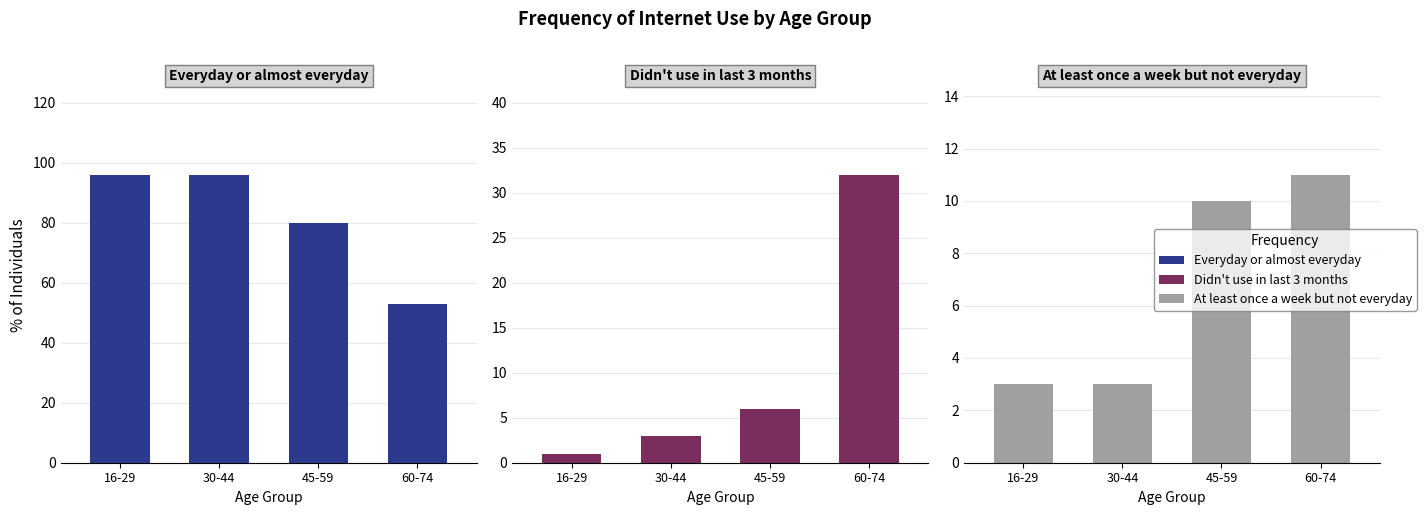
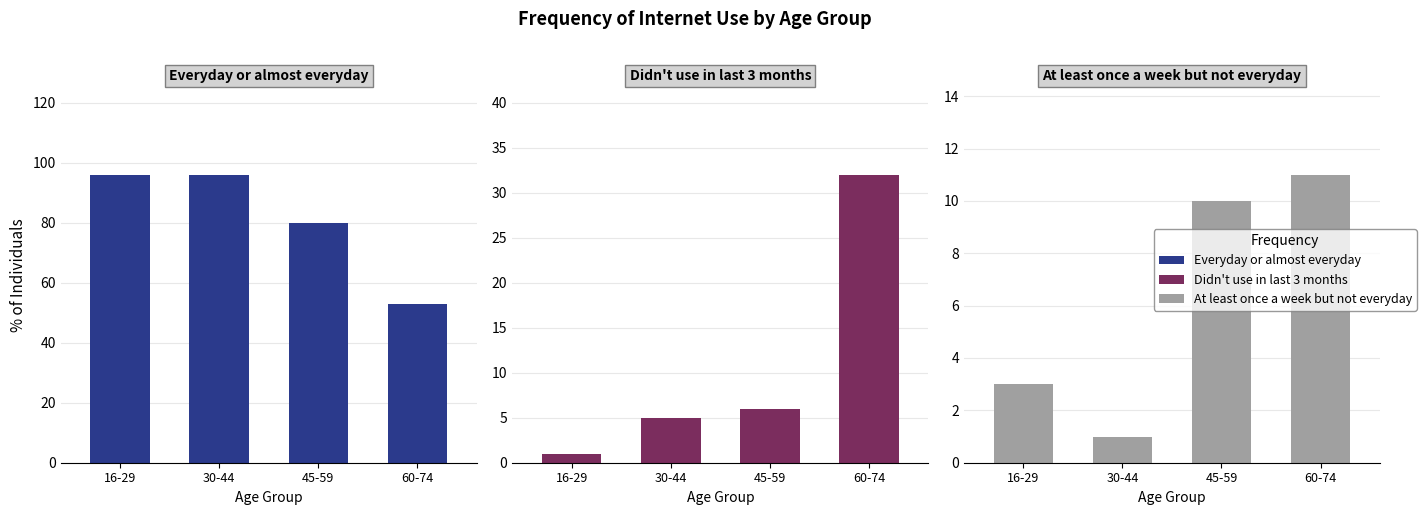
Didn't use in last 3 months, 30-44: 3 -> 5
At least once a week but not everyday, 30-44: 3 -> 1
